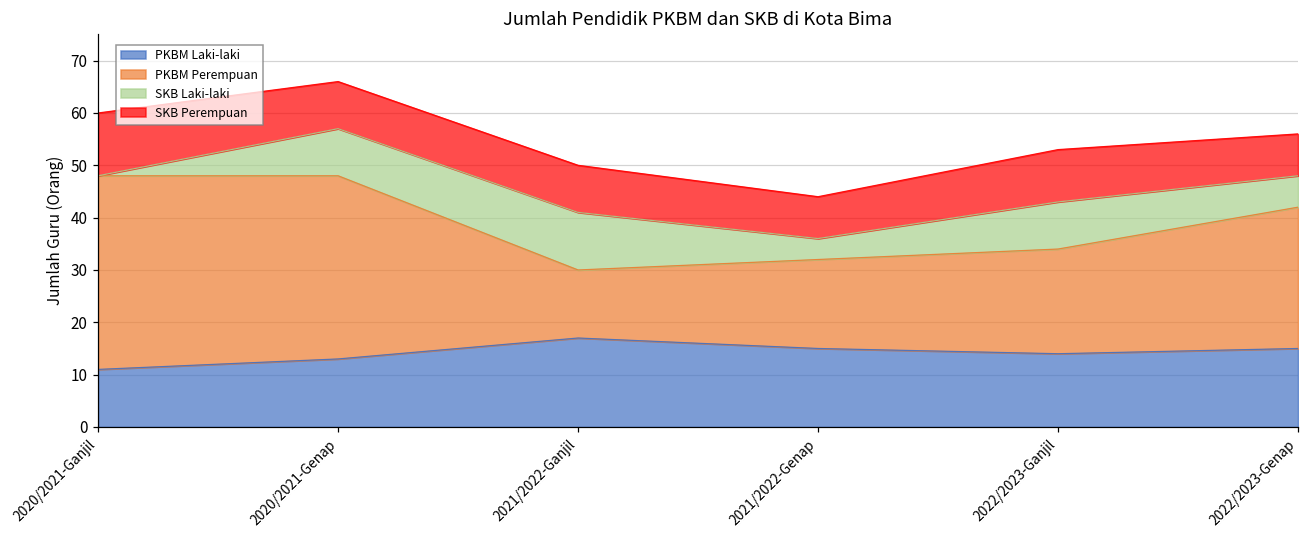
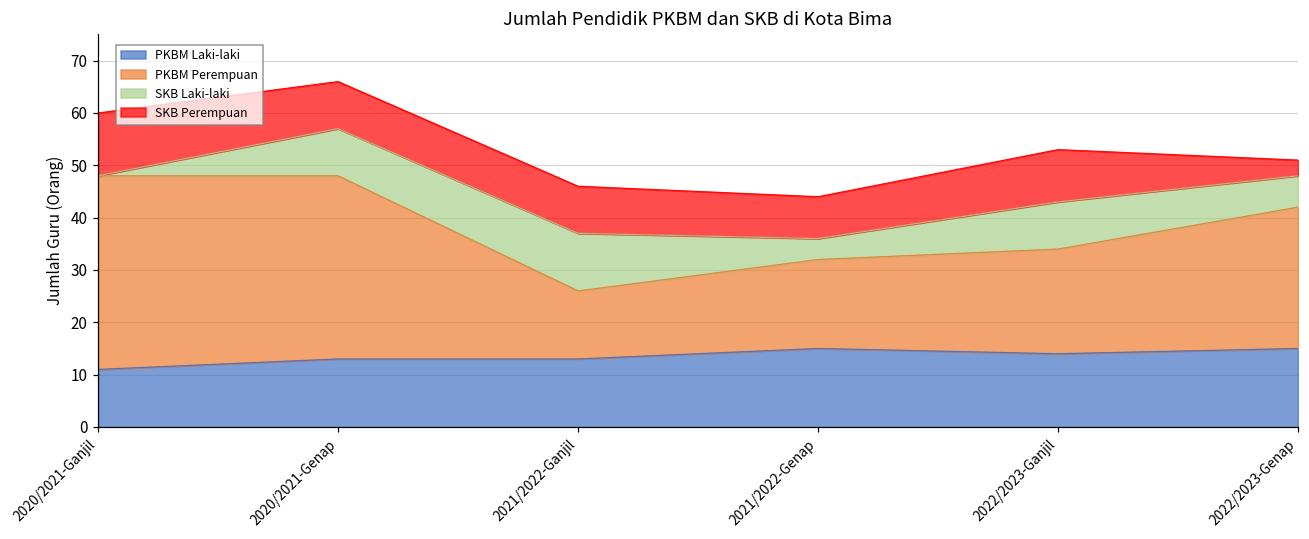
PKBM Laki-laki, 2021/2022-Ganjil: 17 -> 13
SKB Perempuan, 2022/2023-Genap: 8 -> 3
